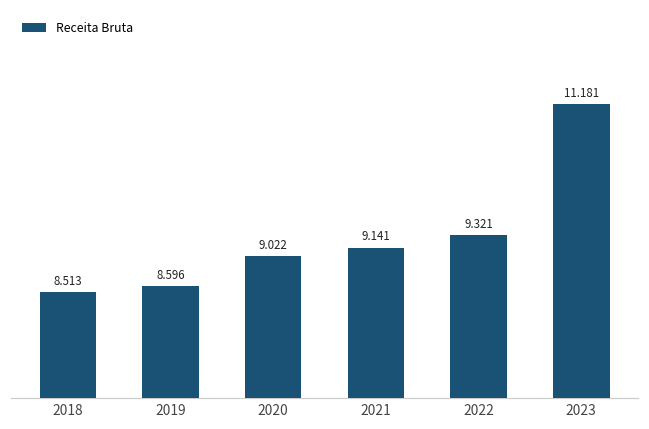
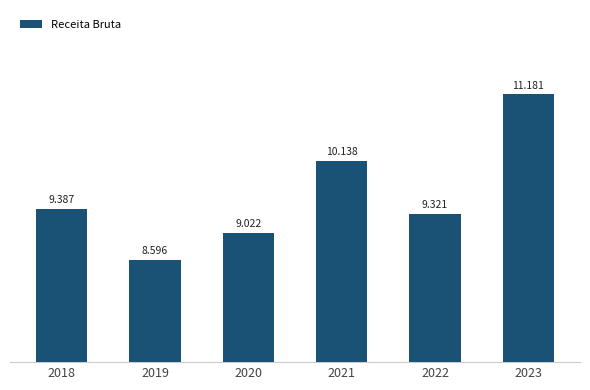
2018: 8.513 -> 9.387
2021: 9.141 -> 10.138
